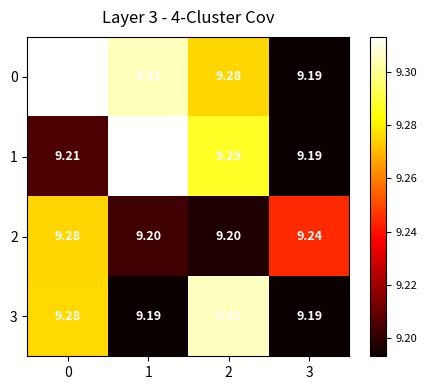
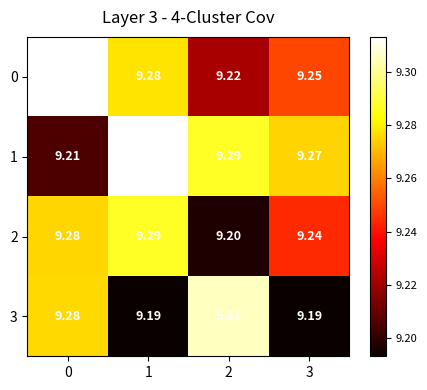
0, 1: 9.31 -> 9.28
0, 2: 9.28 -> 9.22
0, 3: 9.19 -> 9.25
1, 3: 9.19 -> 9.27
2, 1: 9.20 -> 9.29
